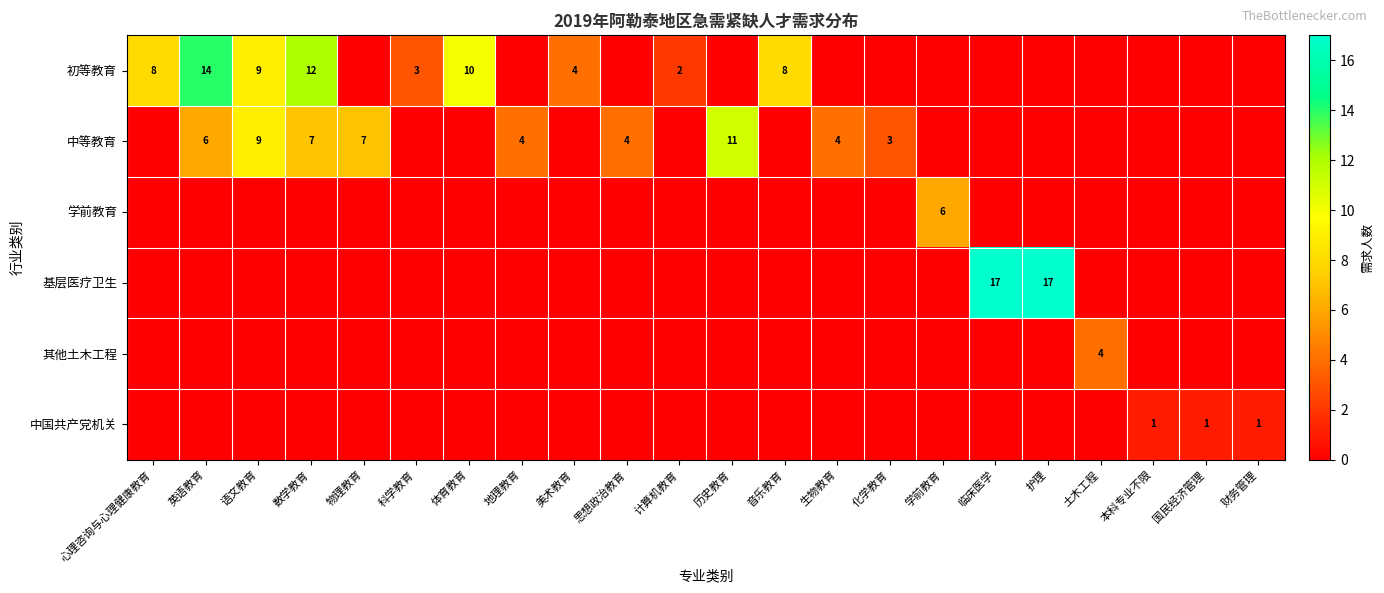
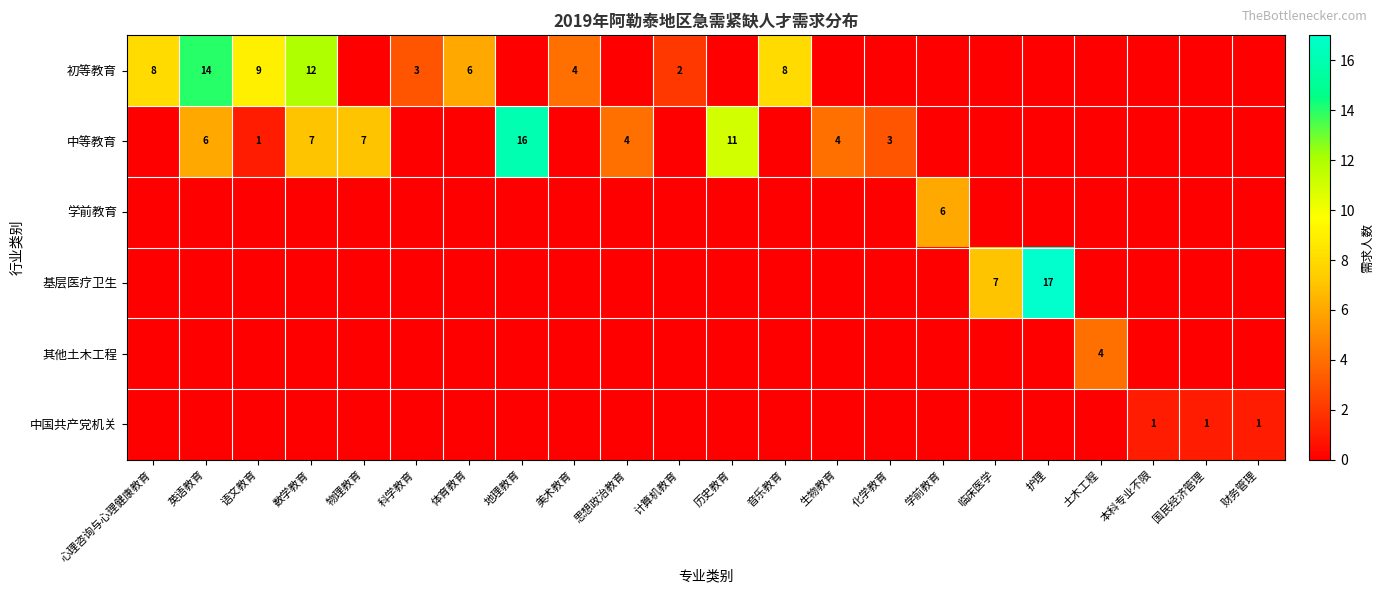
初等教育, 体育教育: 10 -> 6
中等教育, 语文教育: 9 -> 1
中等教育, 地理教育: 4 -> 16
基层医疗卫生, 临床医学: 17 -> 7
